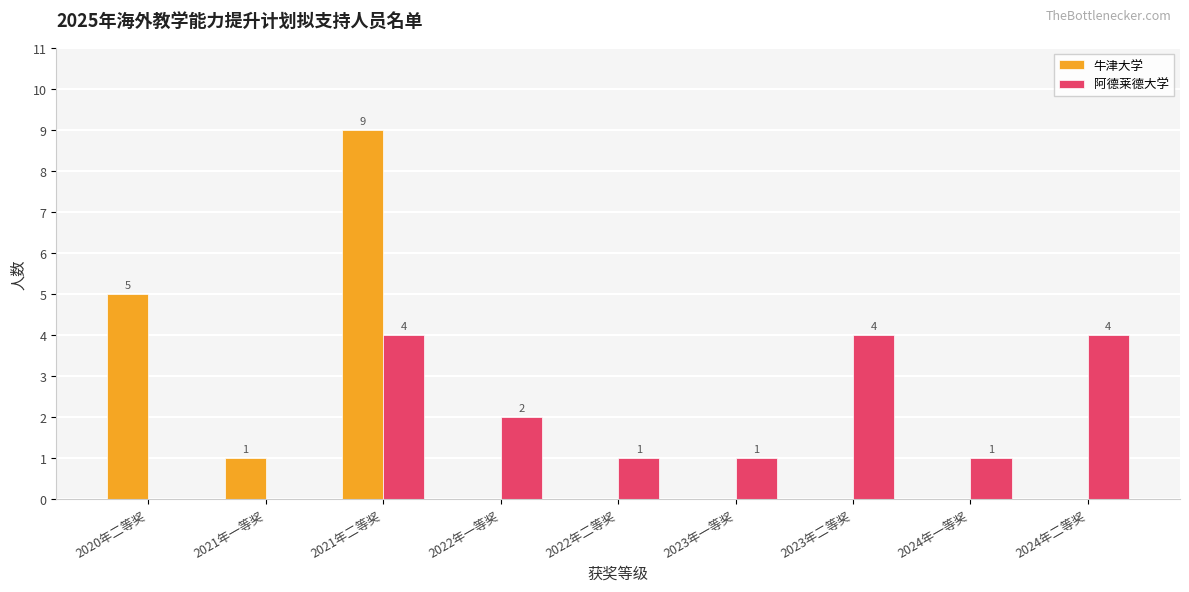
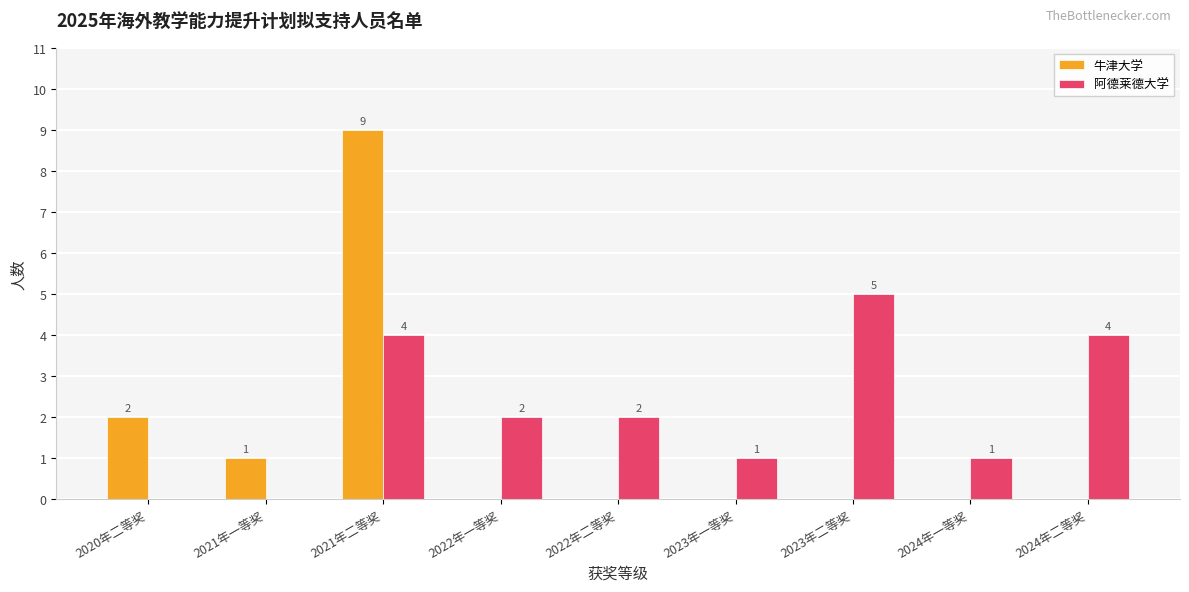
牛津大学, 2020年二等奖: 5 -> 2
阿德莱德大学, 2022年二等奖: 1 -> 2
阿德莱德大学, 2023年二等奖: 4 -> 5
